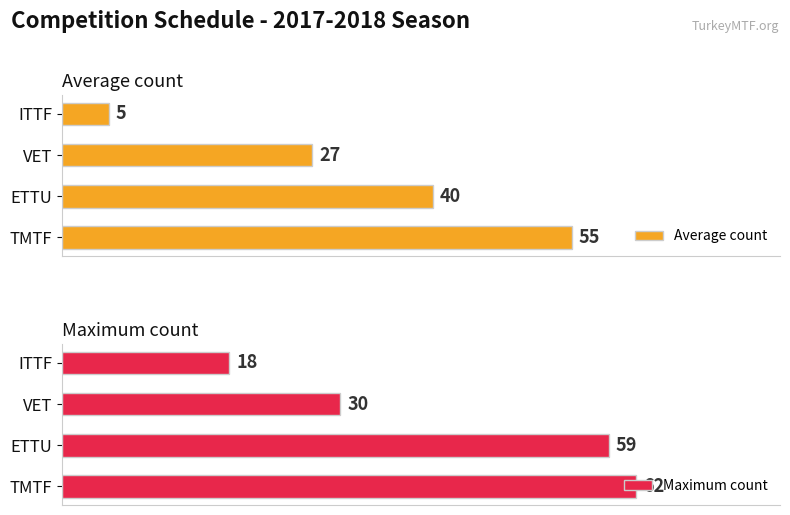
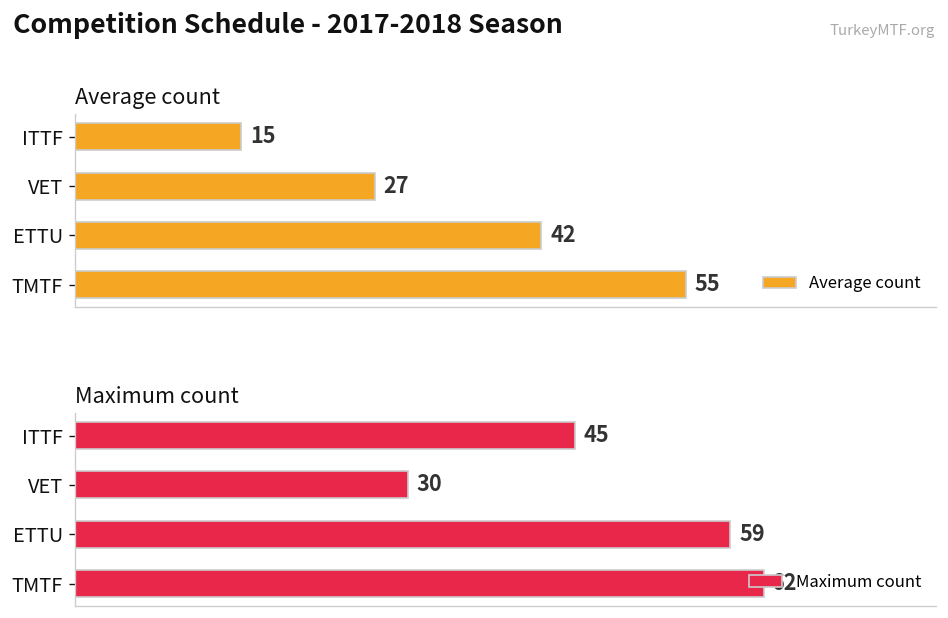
Average count, ITTF: 5 -> 15
Average count, ETTU: 40 -> 42
Maximum count, ITTF: 18 -> 45
